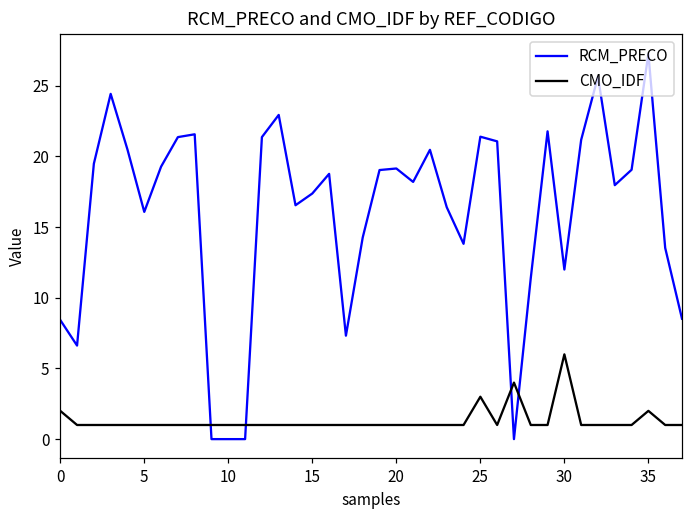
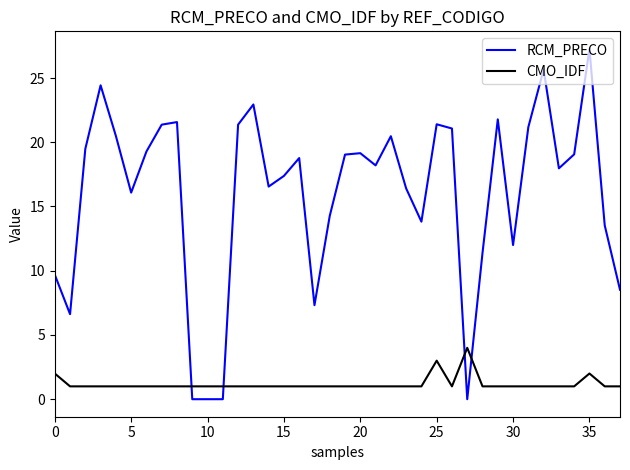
RCM_PRECO, 0: 8.4 -> 9.7
CMO_IDF, 30: 6 -> 1
